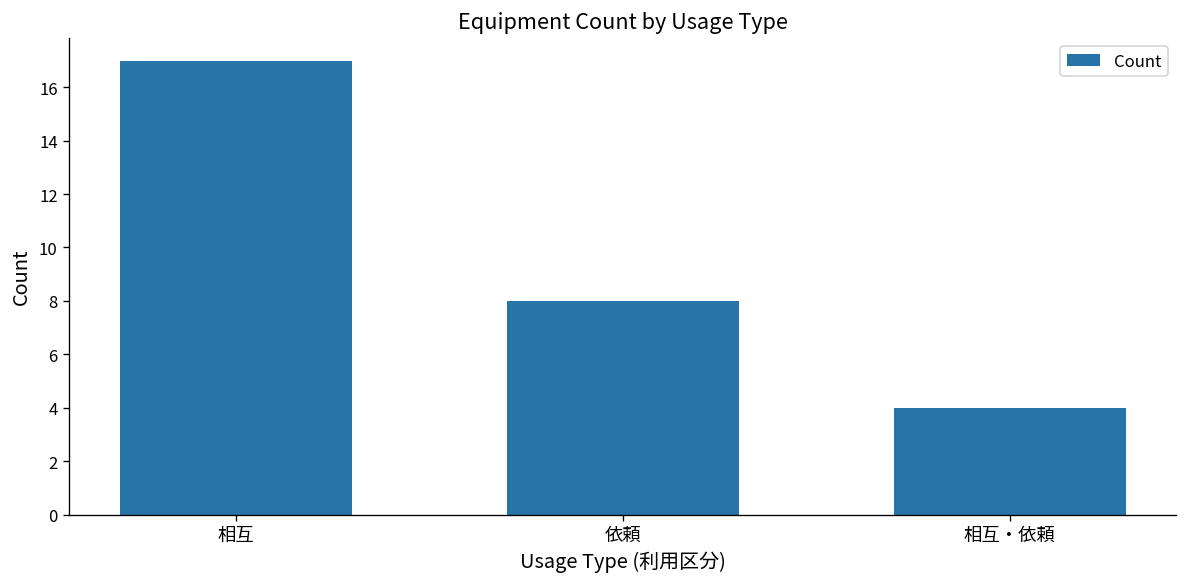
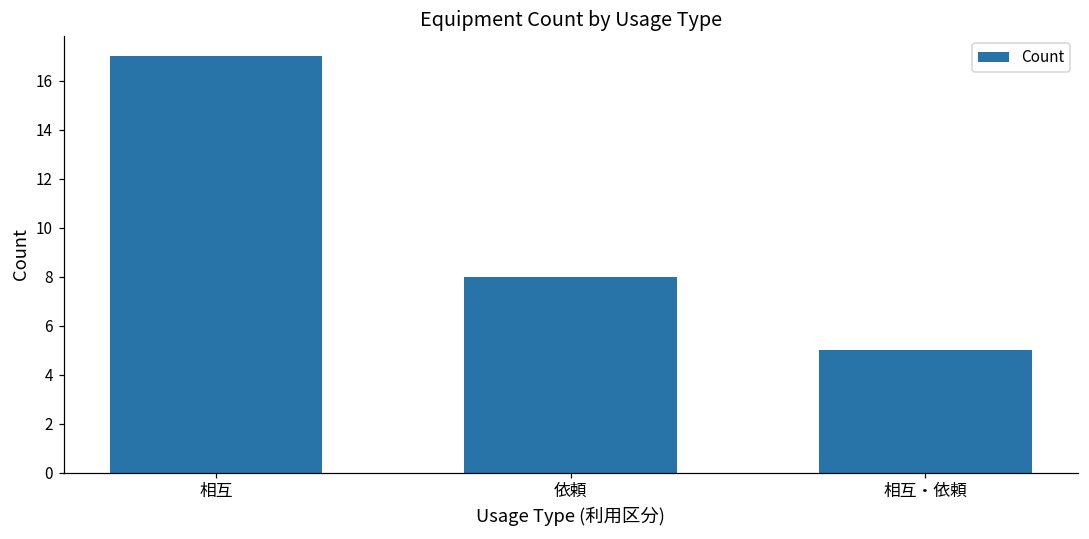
相互・依頼: 4 -> 5
